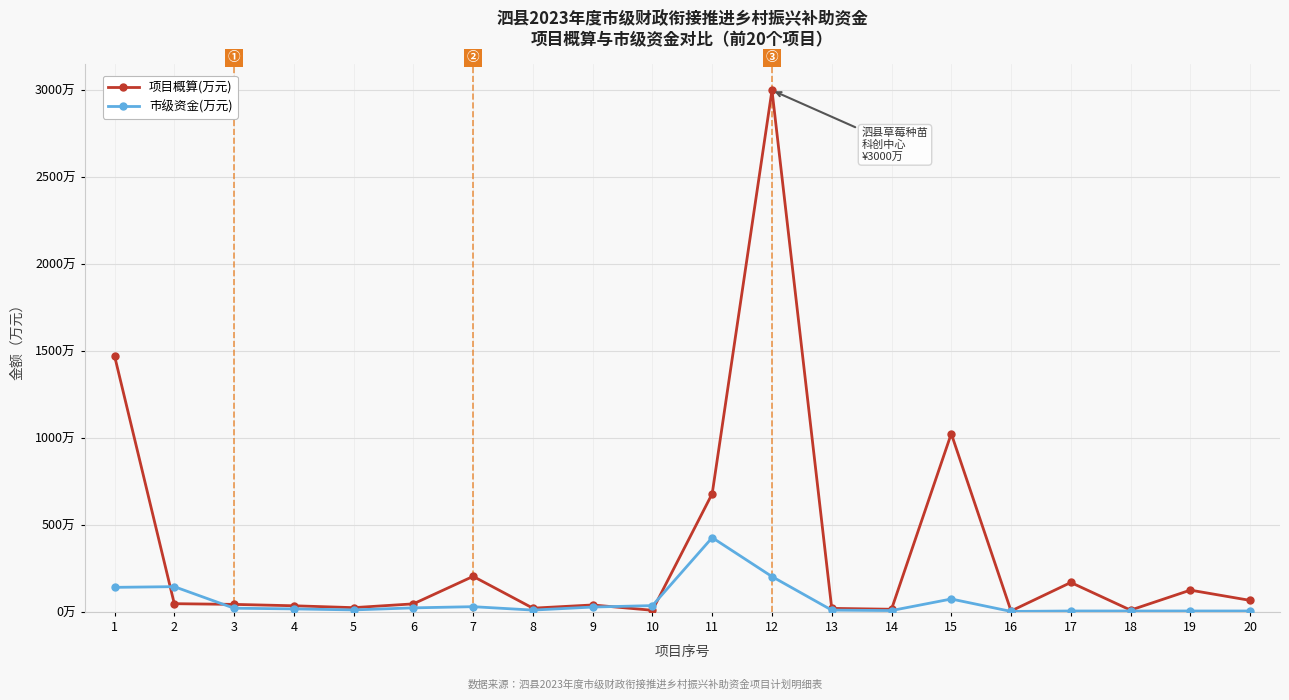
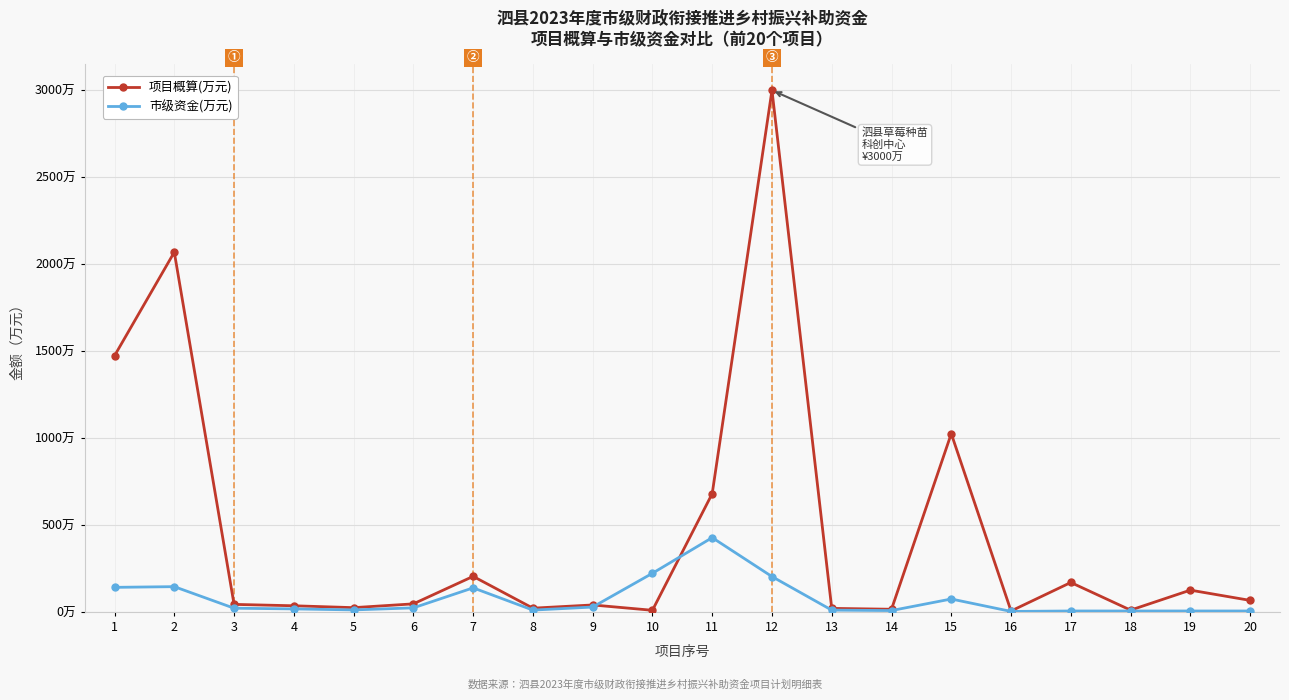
项目概算(万元), 2: 50万 -> 2070万
市级资金(万元), 7: 30万 -> 140万
市级资金(万元), 10: 40万 -> 220万
